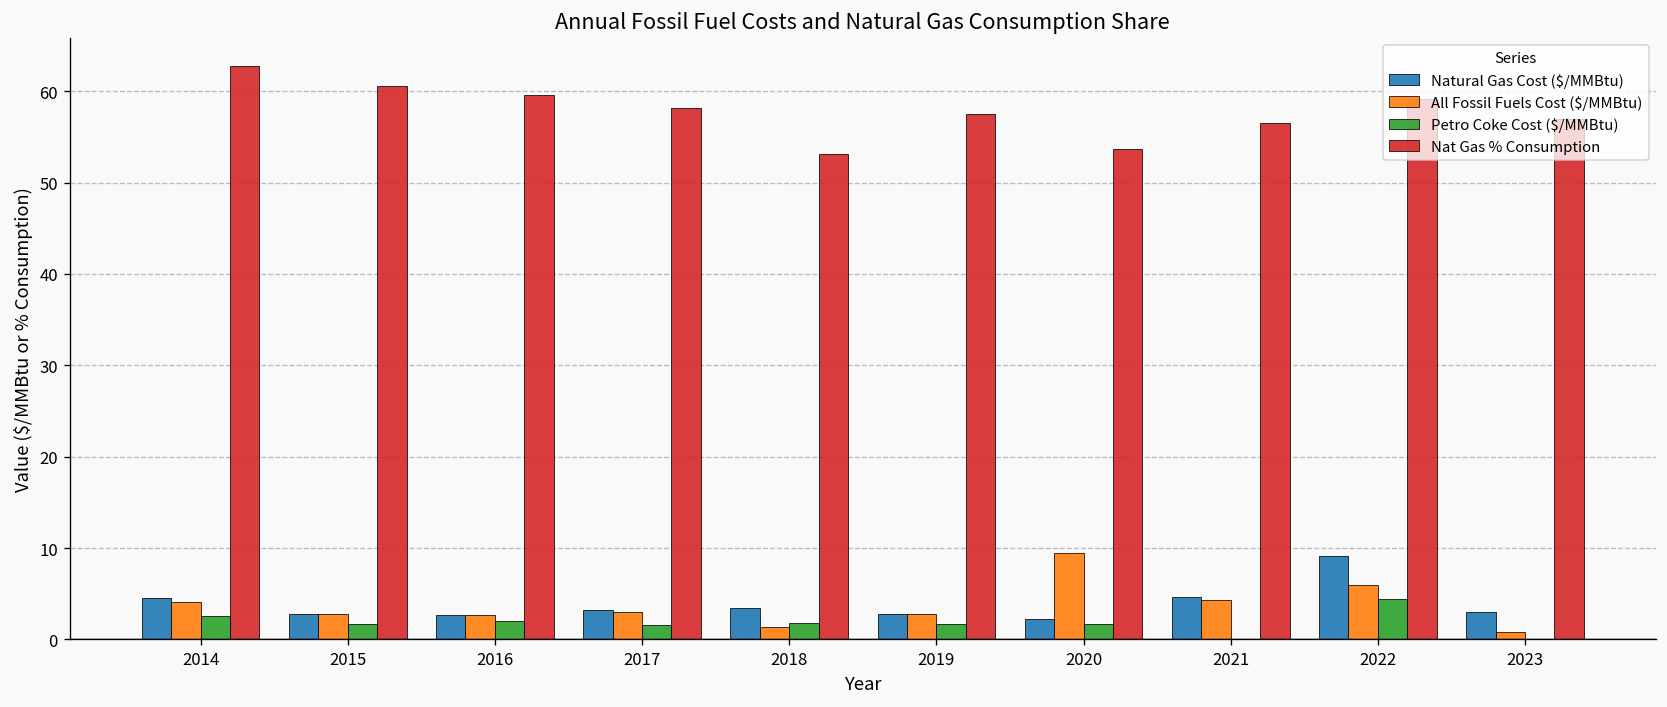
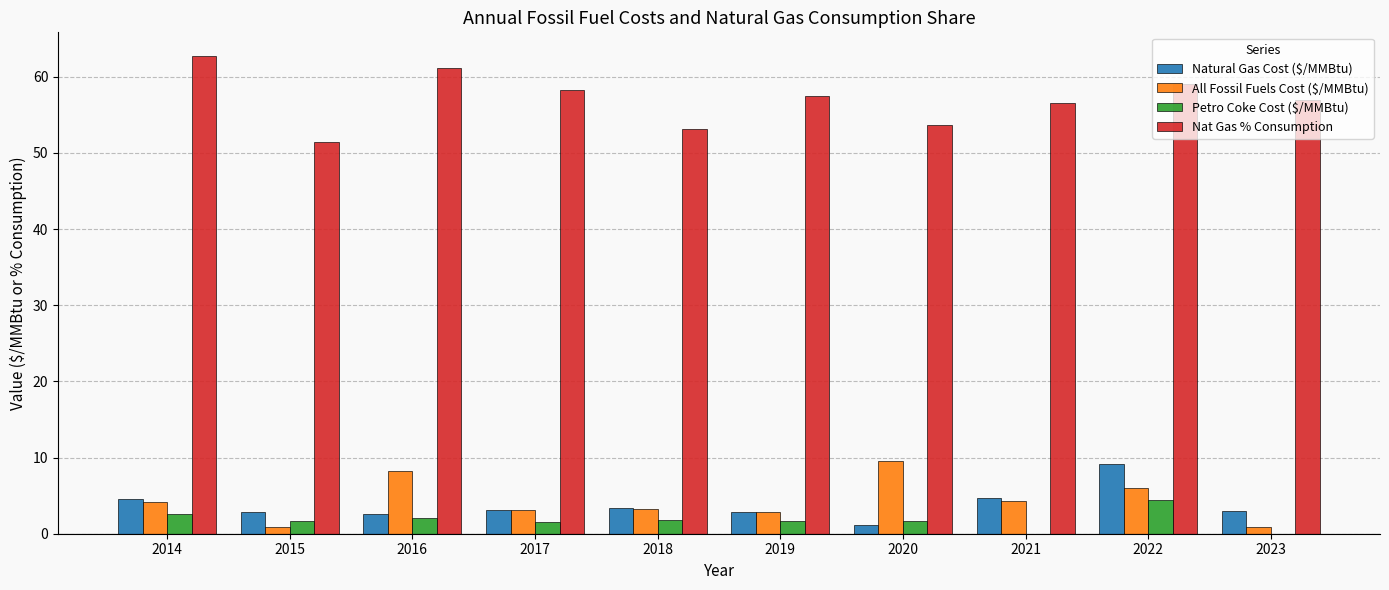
All Fossil Fuels Cost ($/MMBtu), 2015: 3 -> 1
Nat Gas % Consumption, 2015: 61 -> 52
All Fossil Fuels Cost ($/MMBtu), 2016: 3 -> 8
Nat Gas % Consumption, 2016: 60 -> 61
All Fossil Fuels Cost ($/MMBtu), 2018: 1 -> 3
Natural Gas Cost ($/MMBtu), 2020: 2 -> 1
